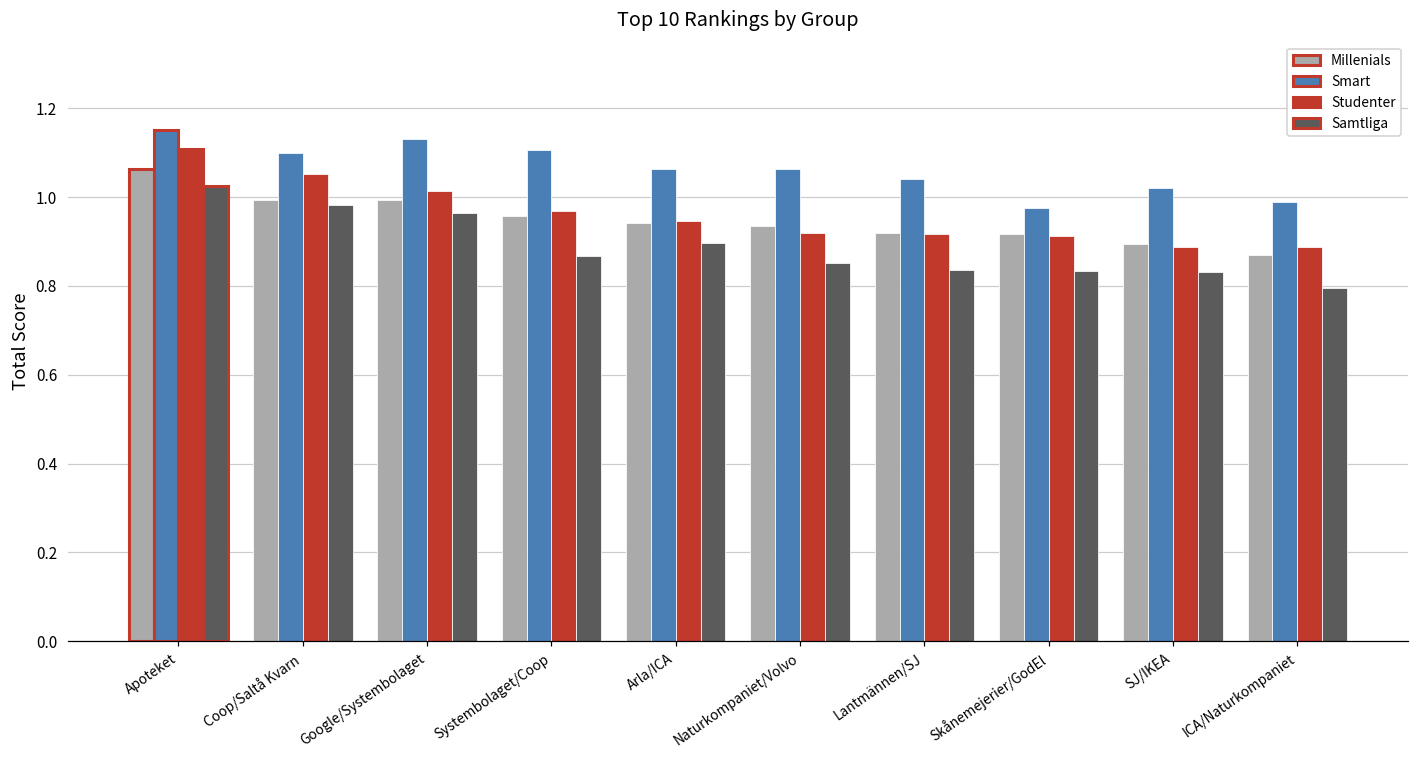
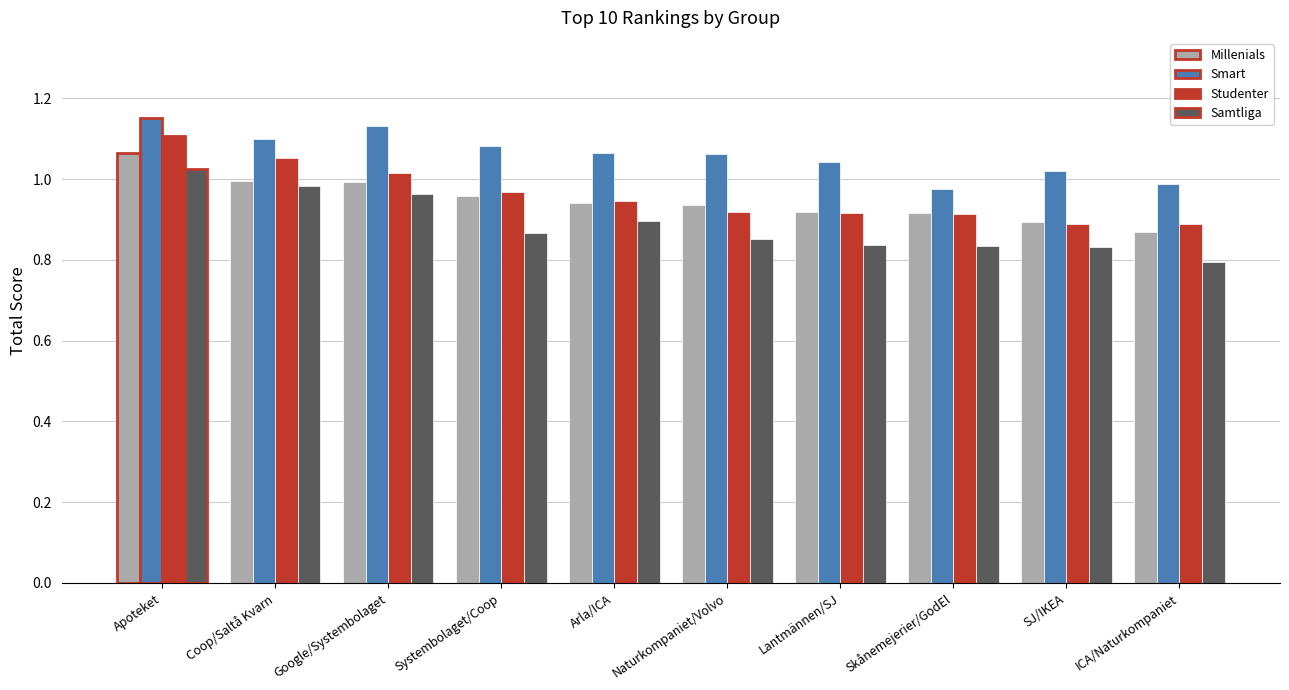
Smart, Systembolaget/Coop: 1.11 -> 1.08
